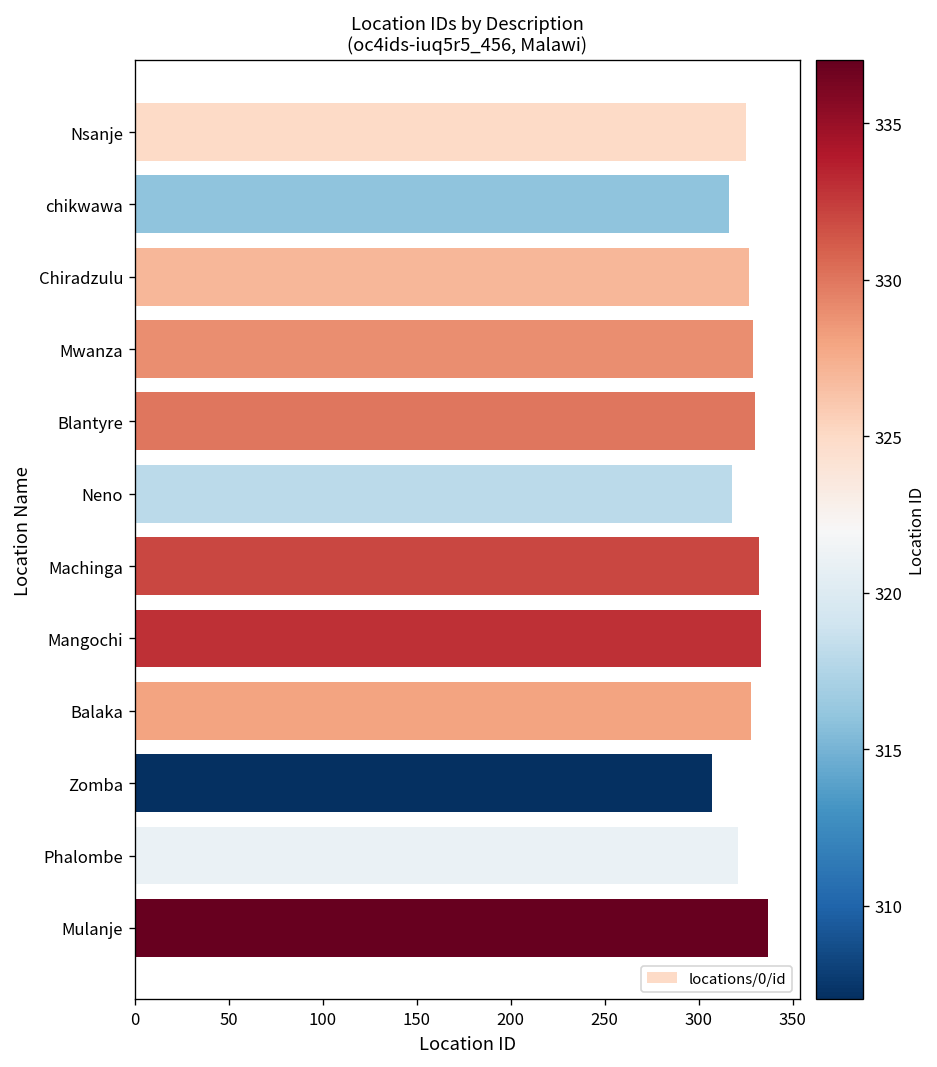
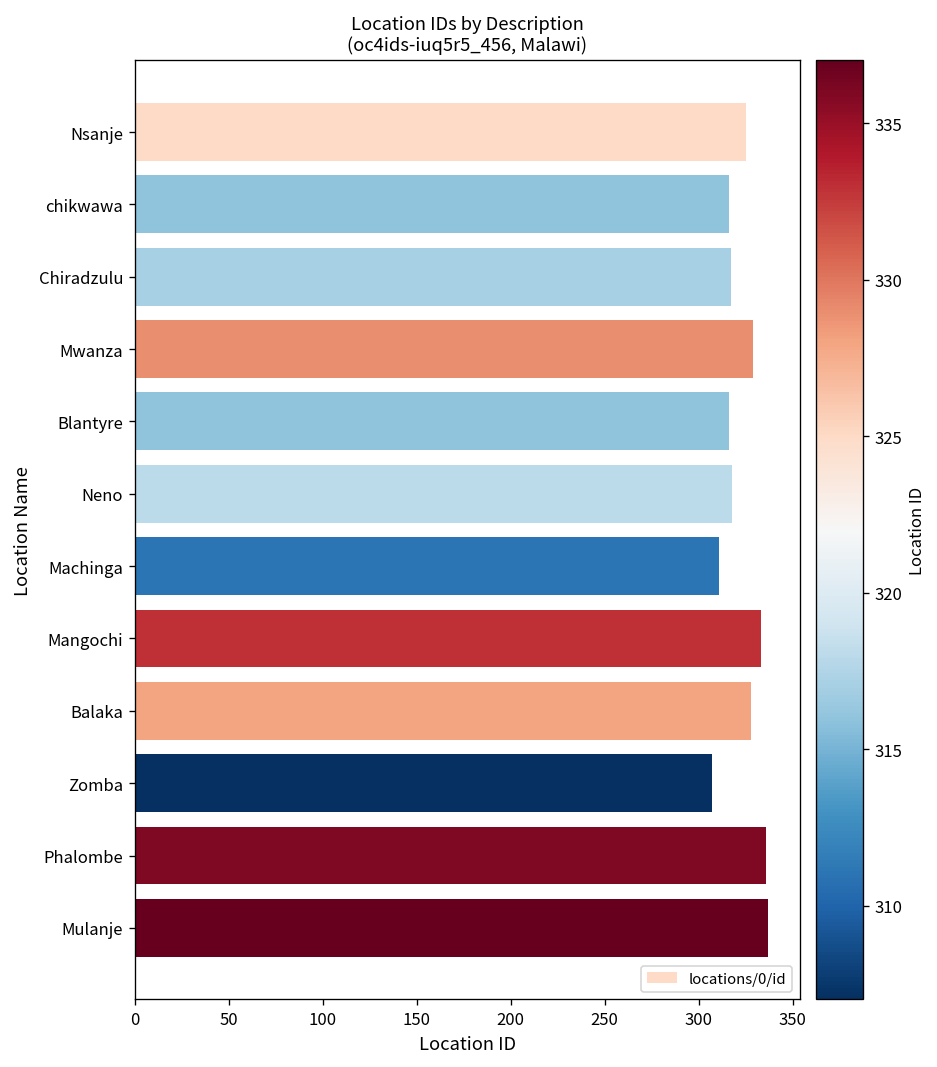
Chiradzulu: 327 -> 317
Blantyre: 330 -> 316
Machinga: 332 -> 311
Phalombe: 321 -> 336
